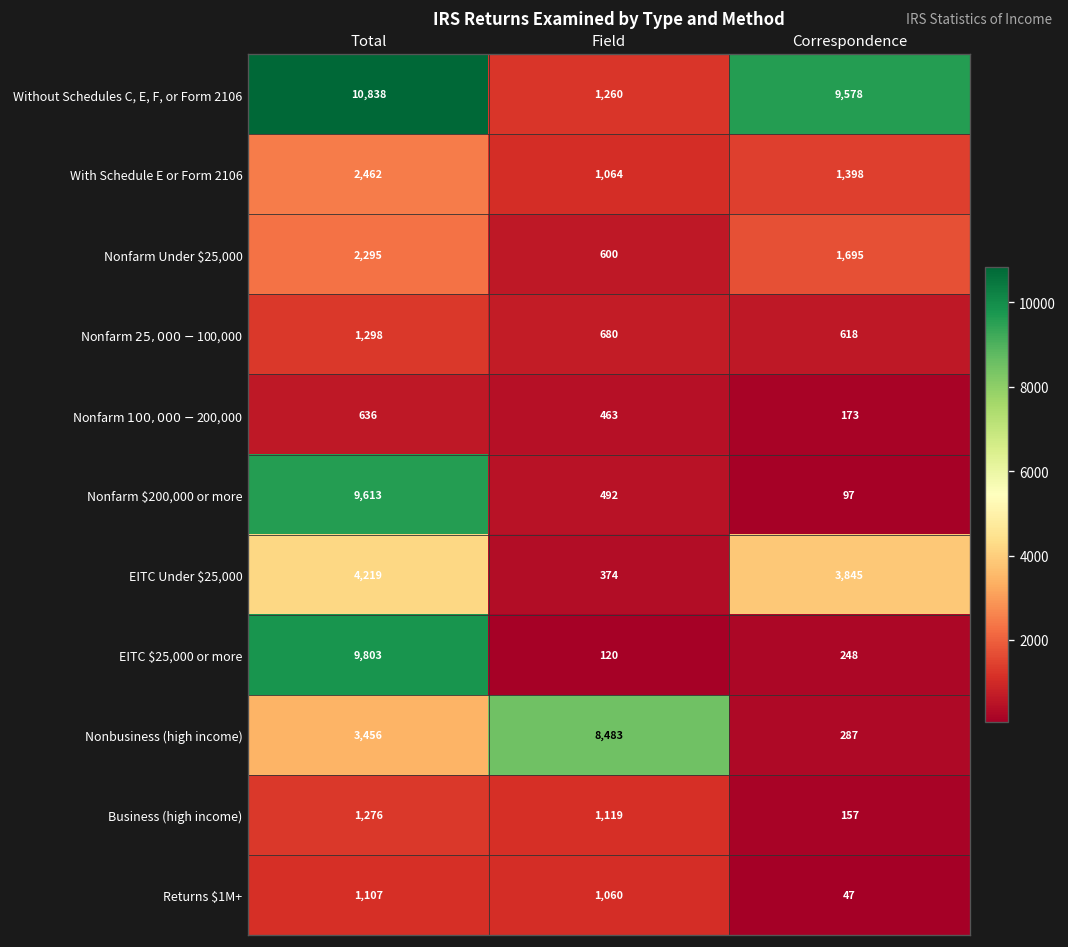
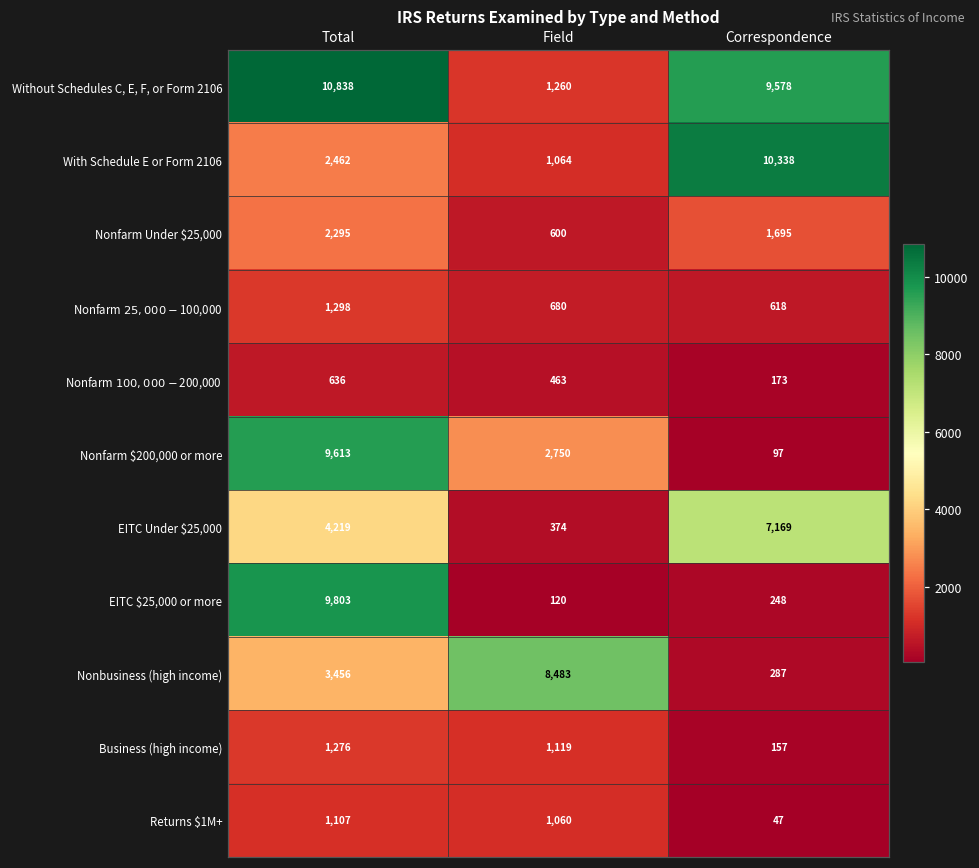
With Schedule E or Form 2106, Correspondence: 1,398 -> 10,338
Nonfarm $200,000 or more, Field: 492 -> 2,750
EITC Under $25,000, Correspondence: 3,845 -> 7,169
